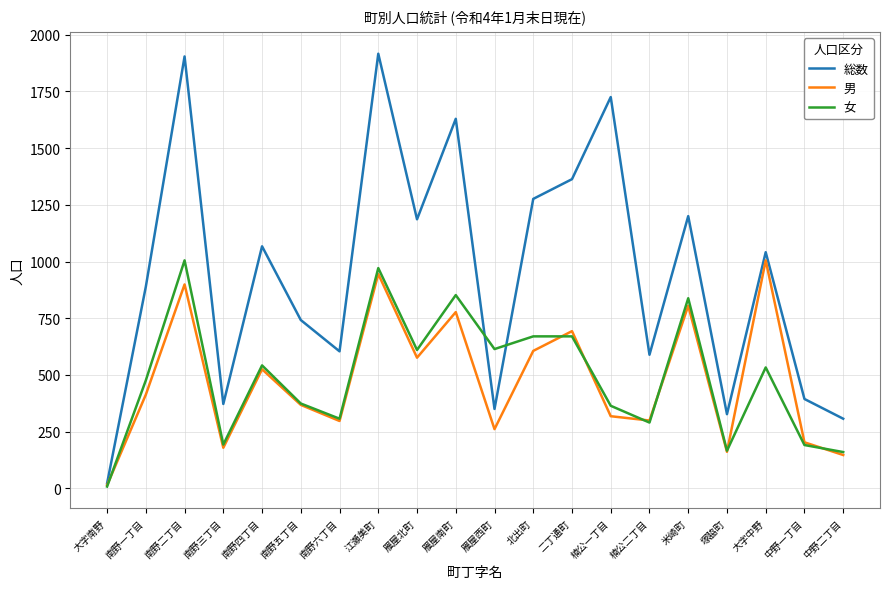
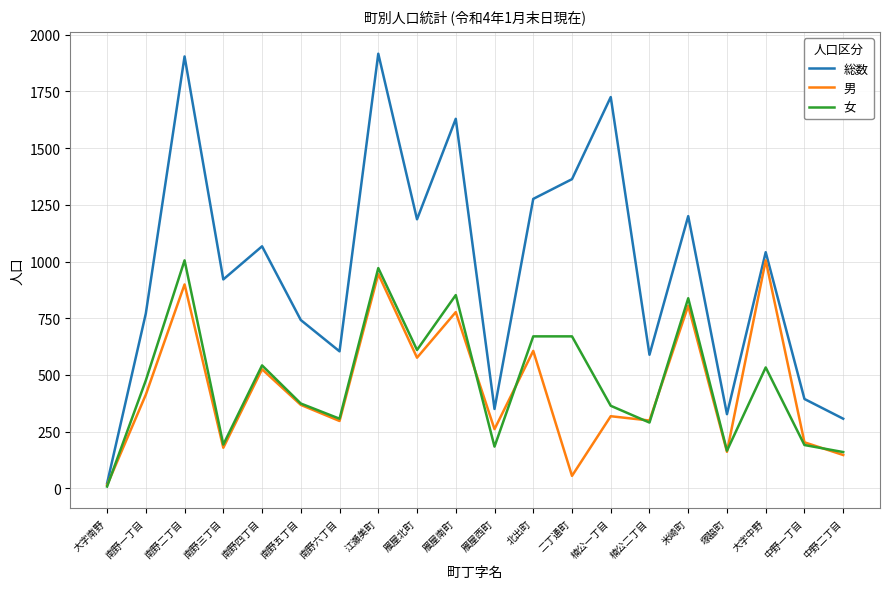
総数, 南野一丁目: 890 -> 770
総数, 南野三丁目: 370 -> 920
女, 雁屋西町: 610 -> 180
男, 二丁通町: 690 -> 60
